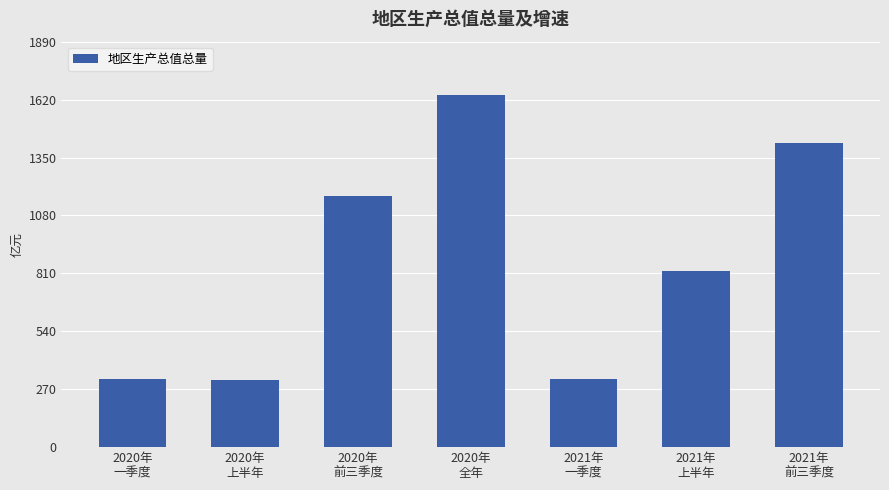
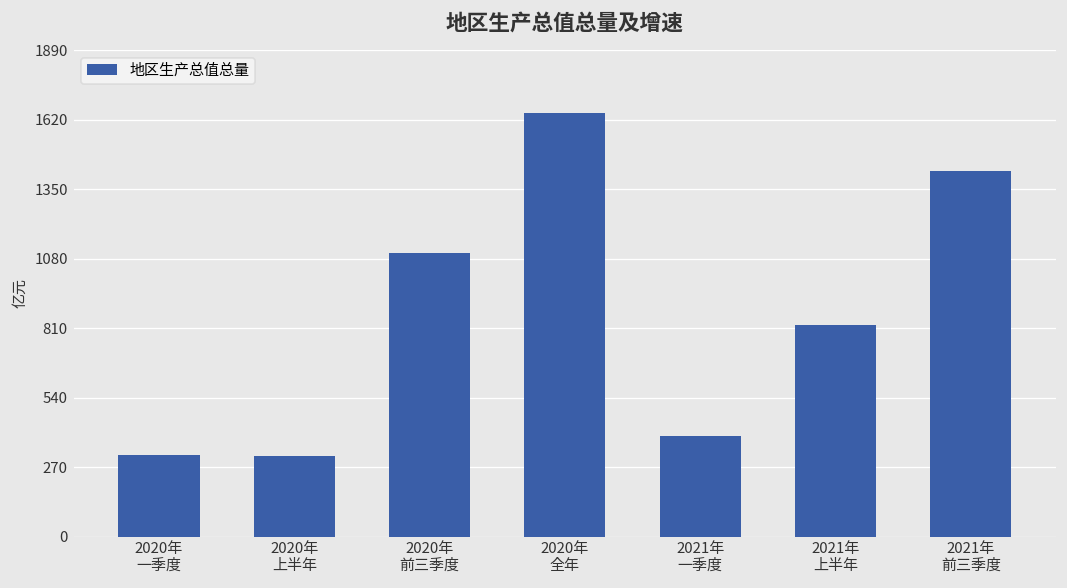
2020年 前三季度: 1170 -> 1100
2021年 一季度: 320 -> 390
